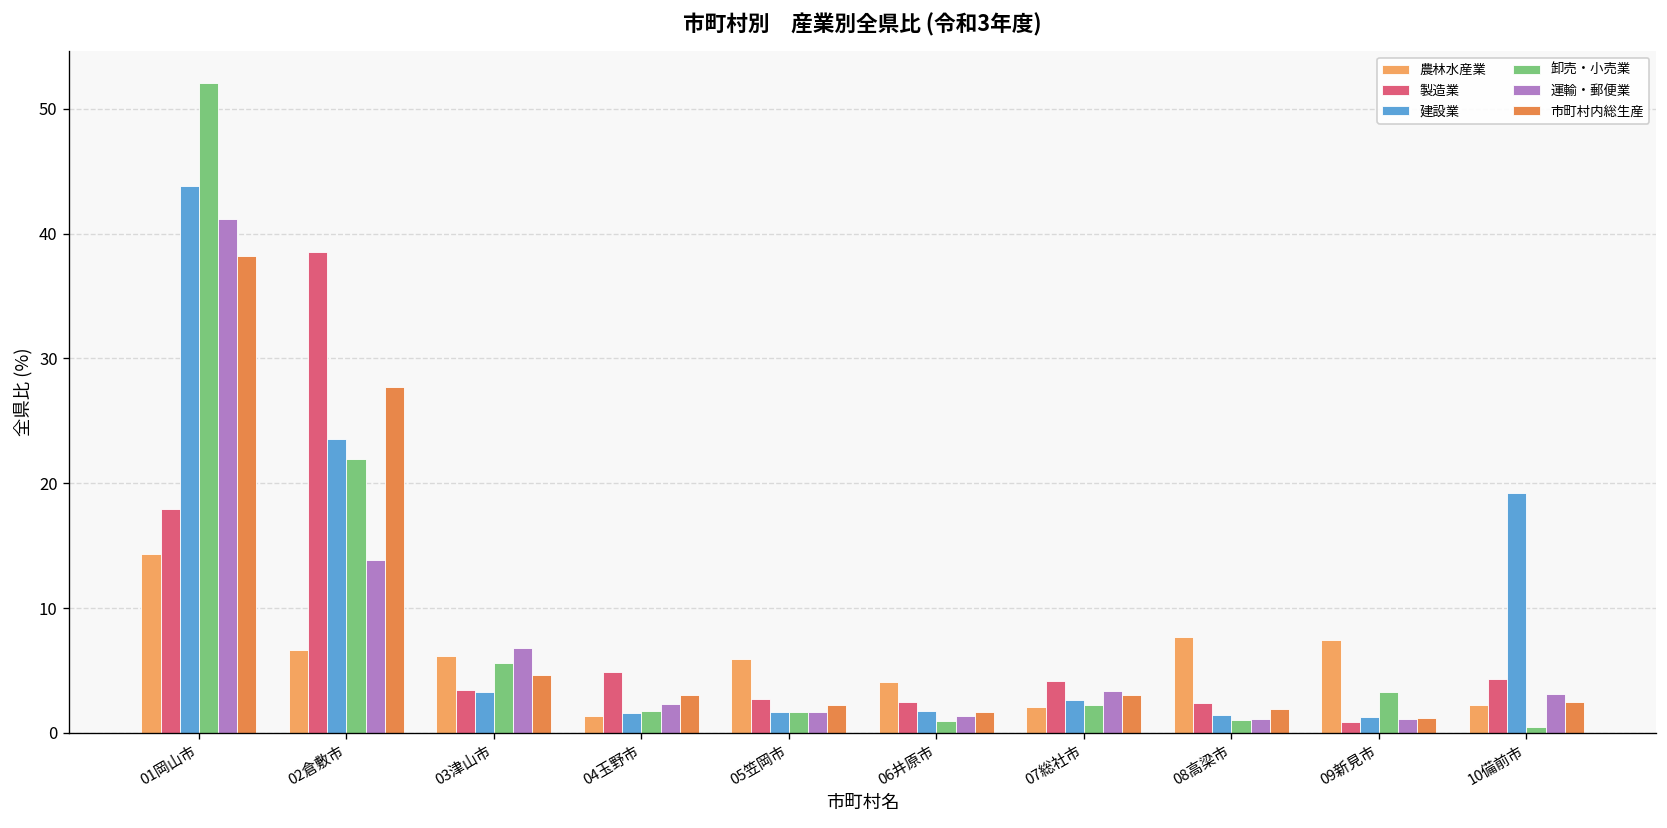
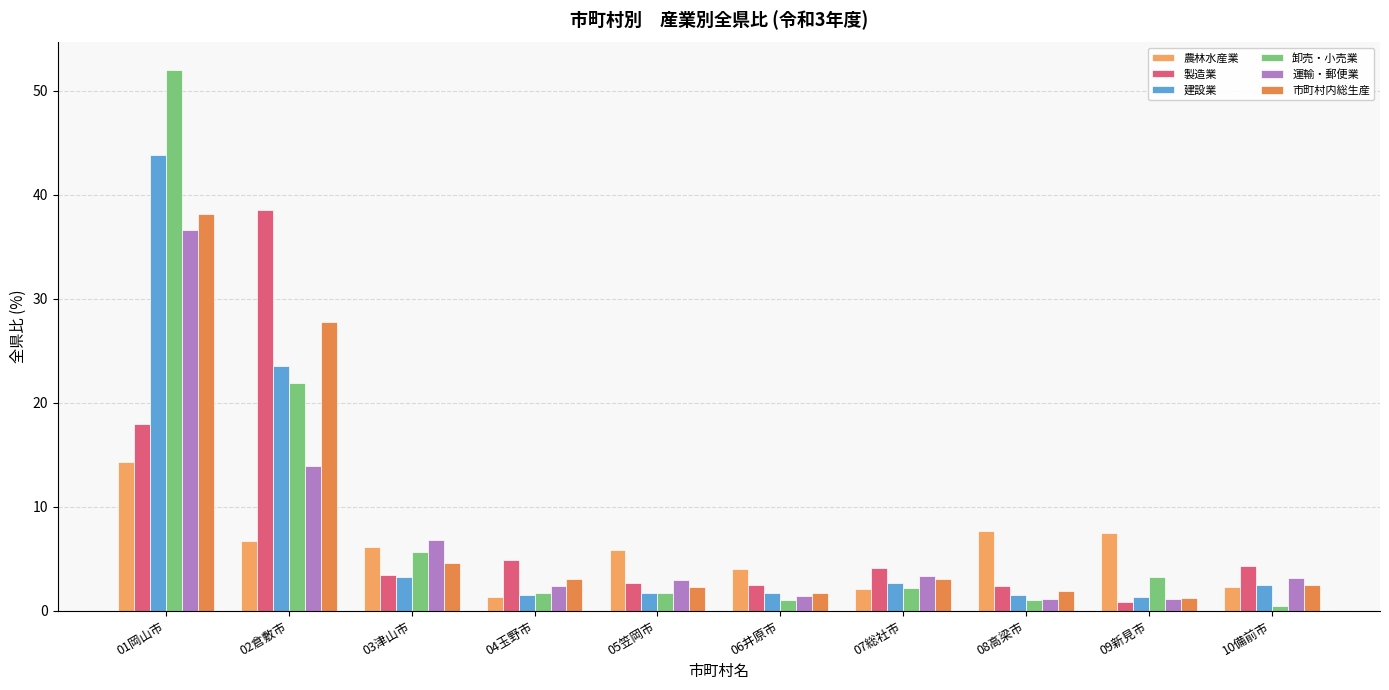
運輸・郵便業, 01岡山市: 41.1 -> 36.6
運輸・郵便業, 05笠岡市: 1.7 -> 3.0
建設業, 10備前市: 19.2 -> 2.5
